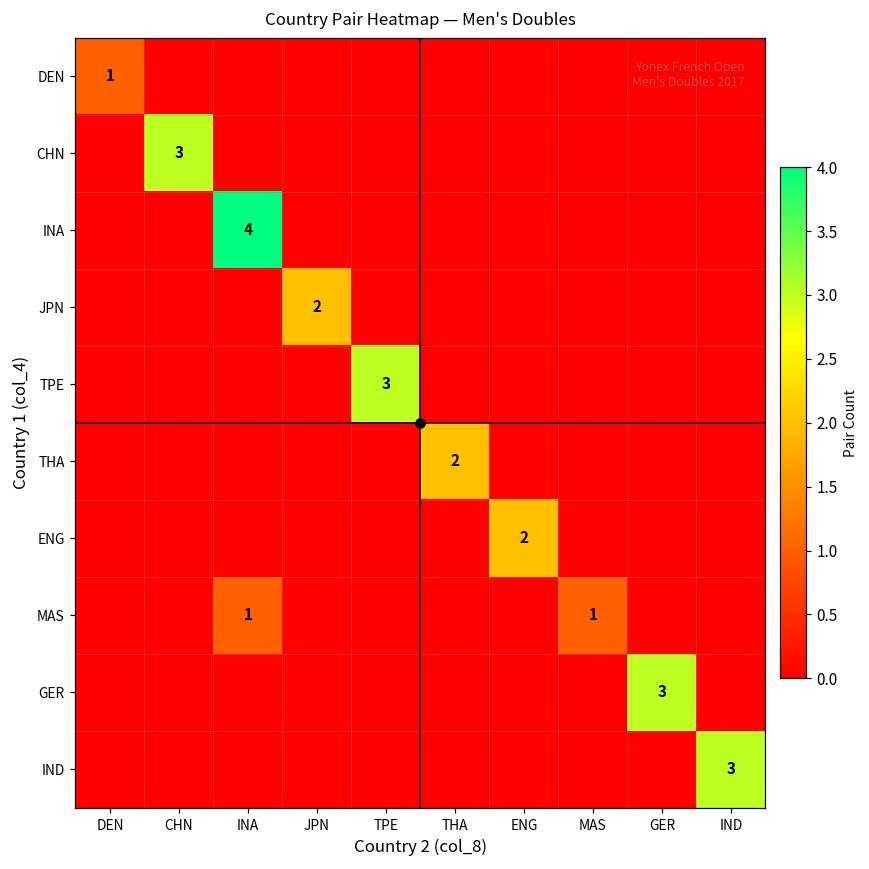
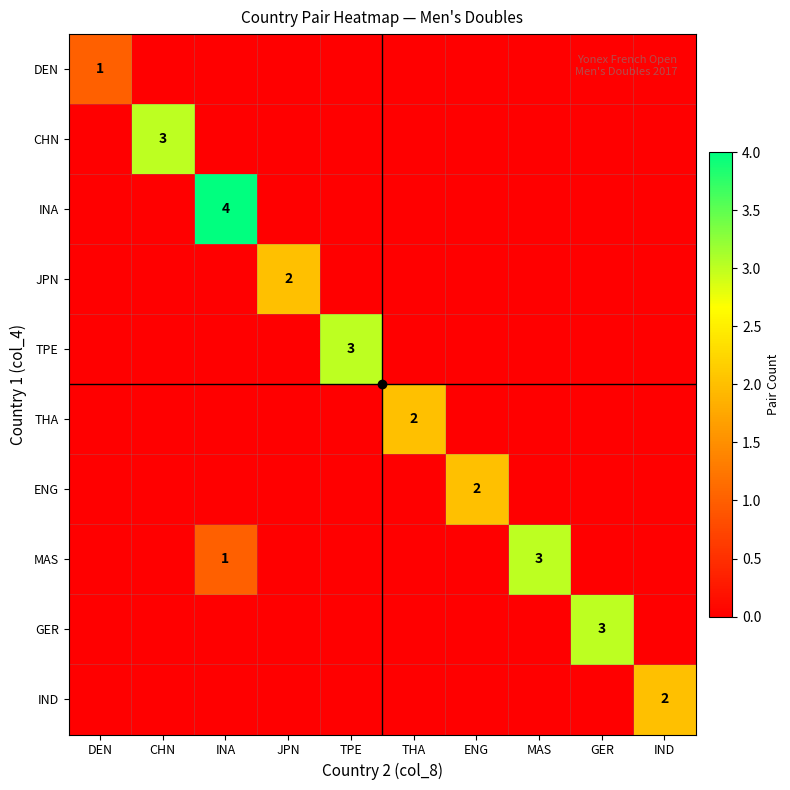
MAS, MAS: 1 -> 3
IND, IND: 3 -> 2
